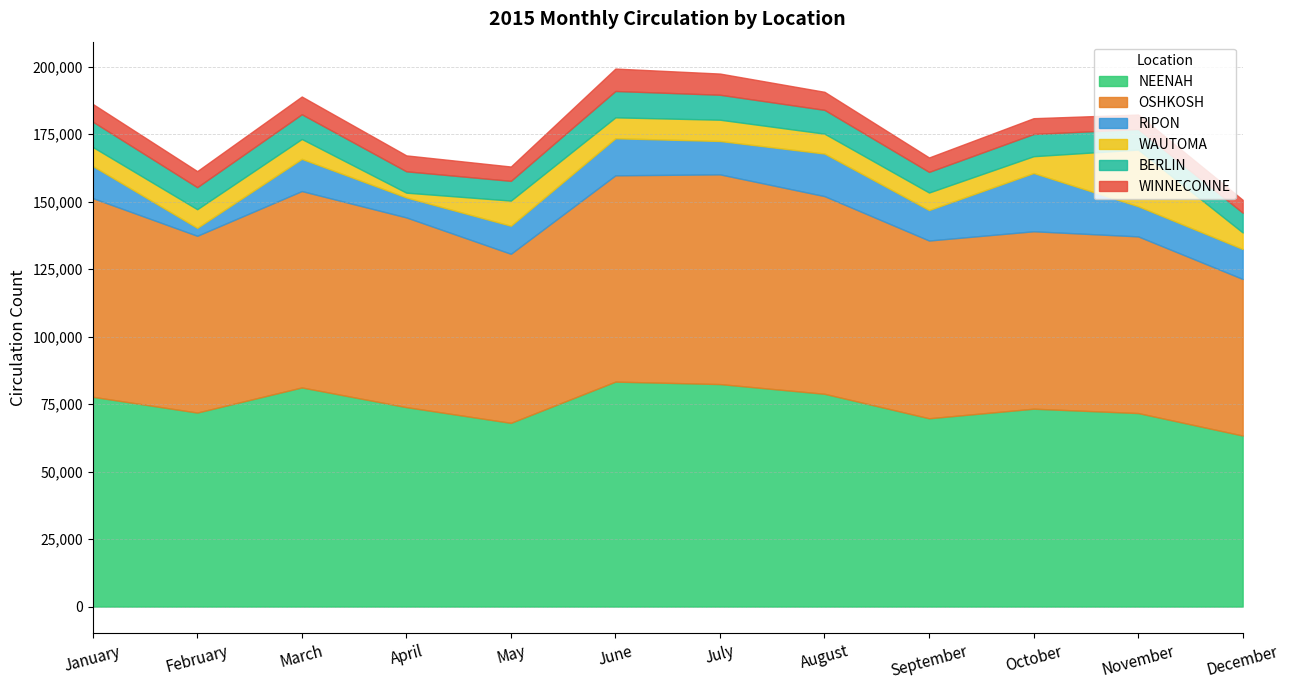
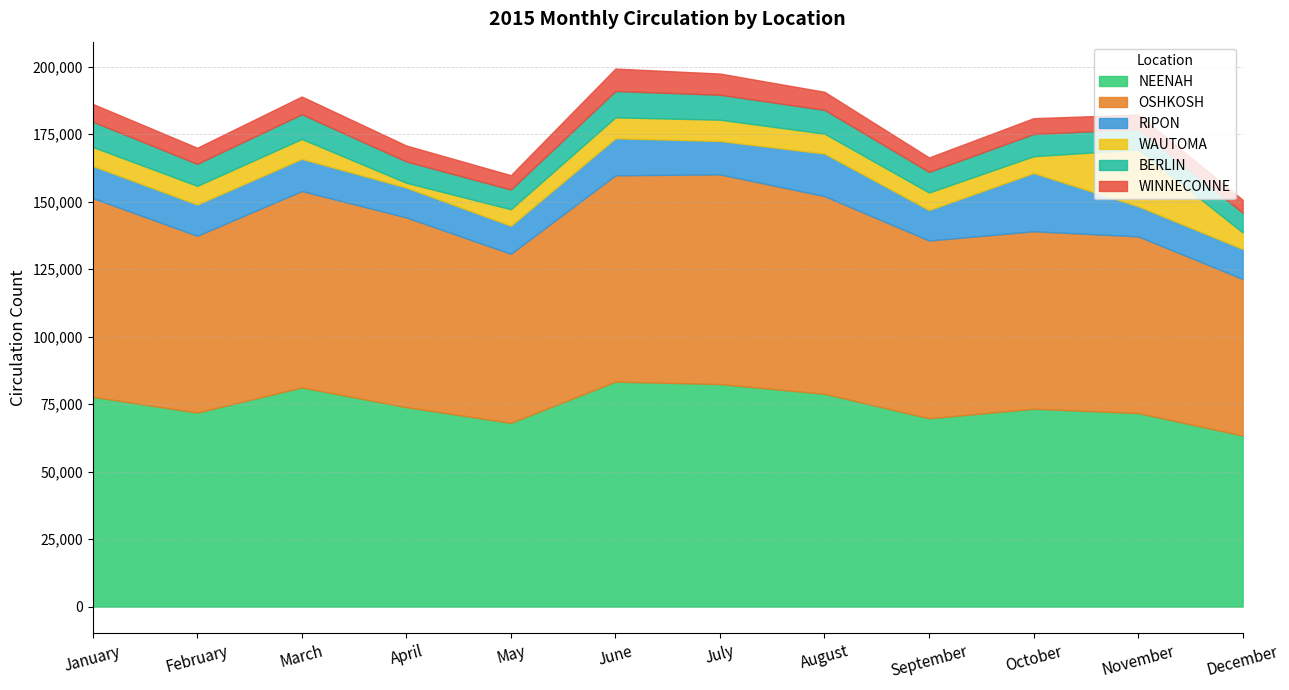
RIPON, February: 3,000 -> 12,000
RIPON, April: 7,000 -> 11,000
WAUTOMA, May: 9,000 -> 6,000
